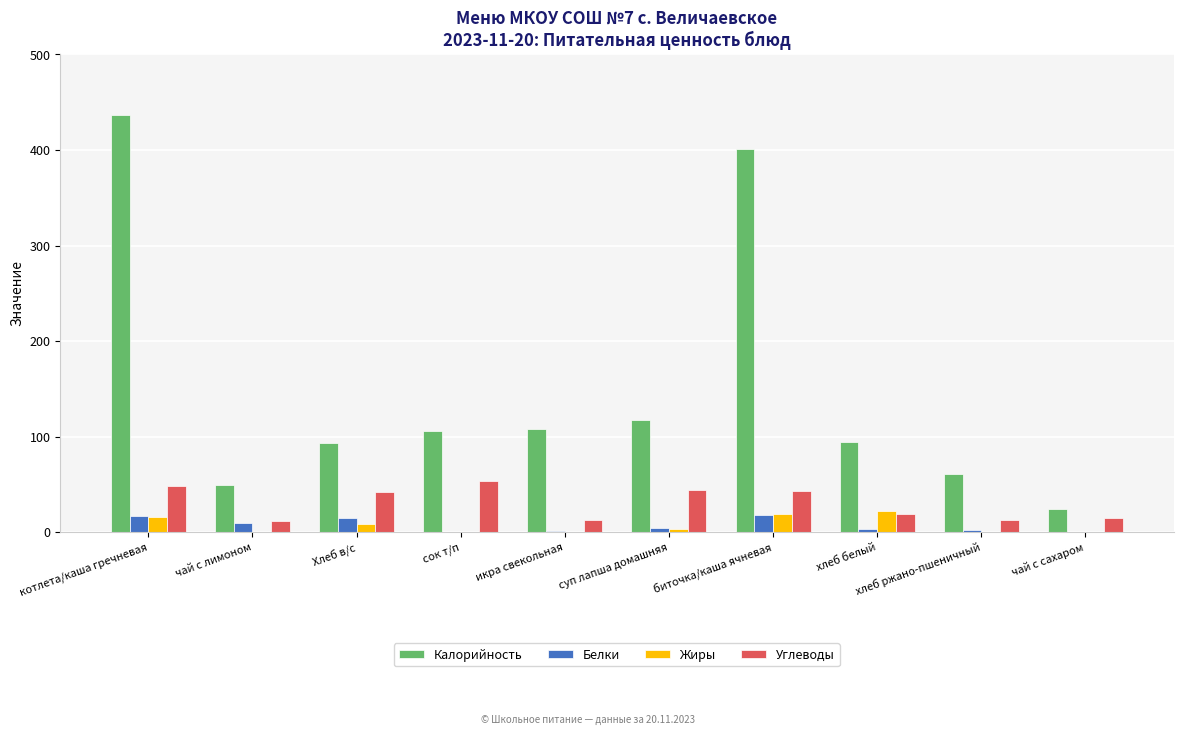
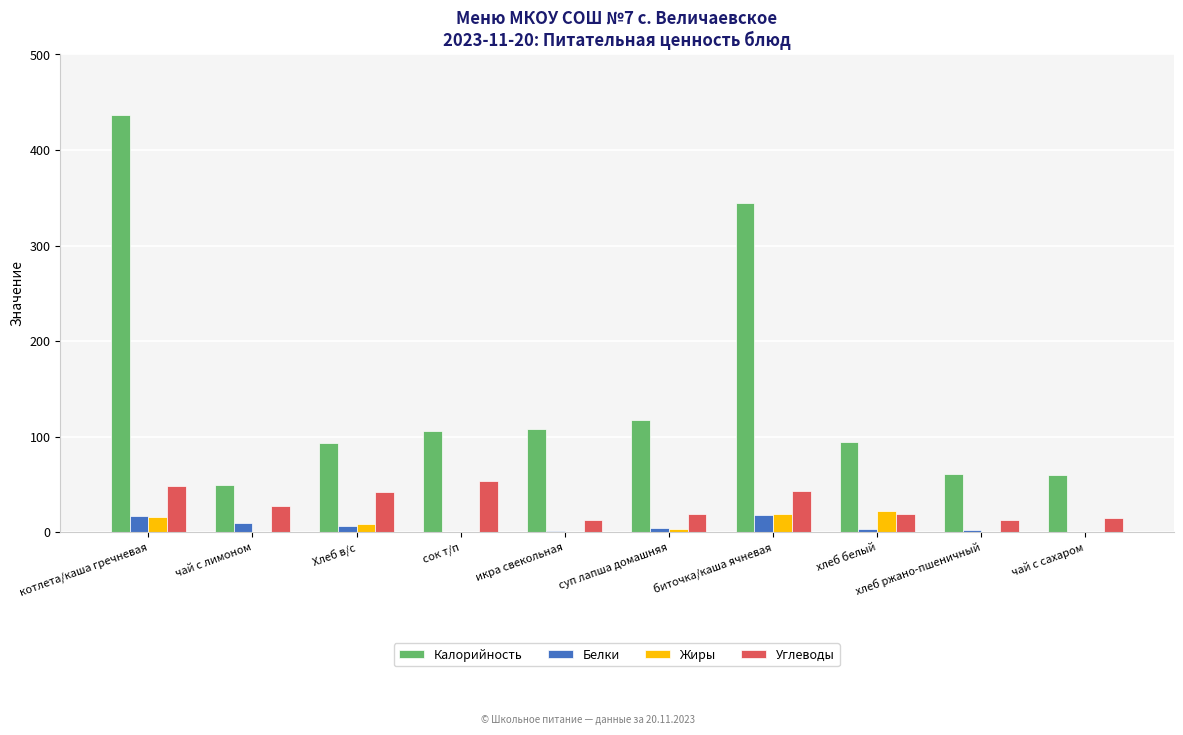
Углеводы, чай с лимоном: 10 -> 30
Белки, Хлеб в/с: 20 -> 10
Углеводы, суп лапша домашняя: 40 -> 20
Калорийность, биточка/каша ячневая: 400 -> 350
Калорийность, чай с сахаром: 20 -> 60
